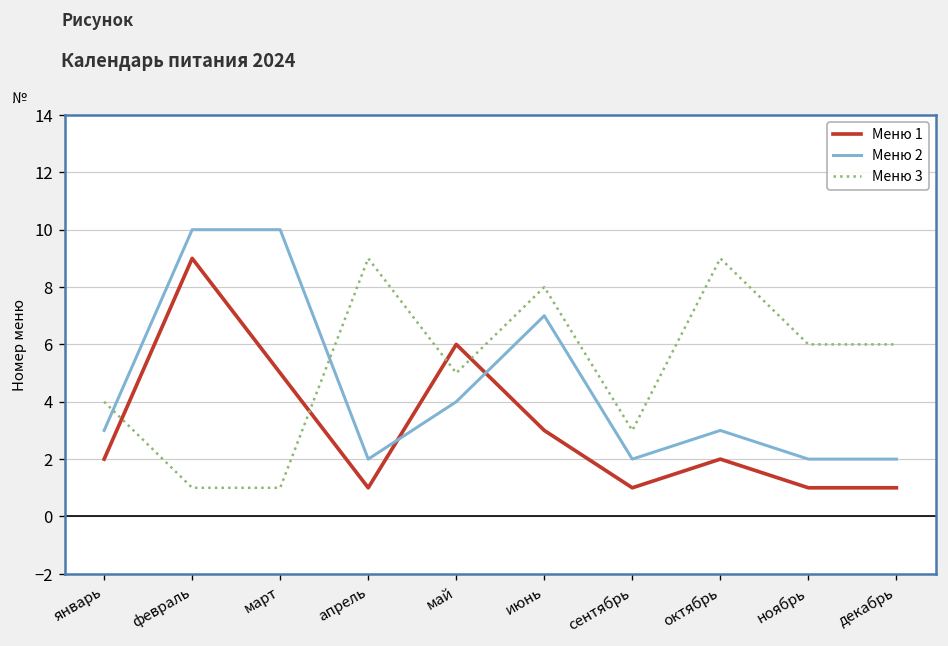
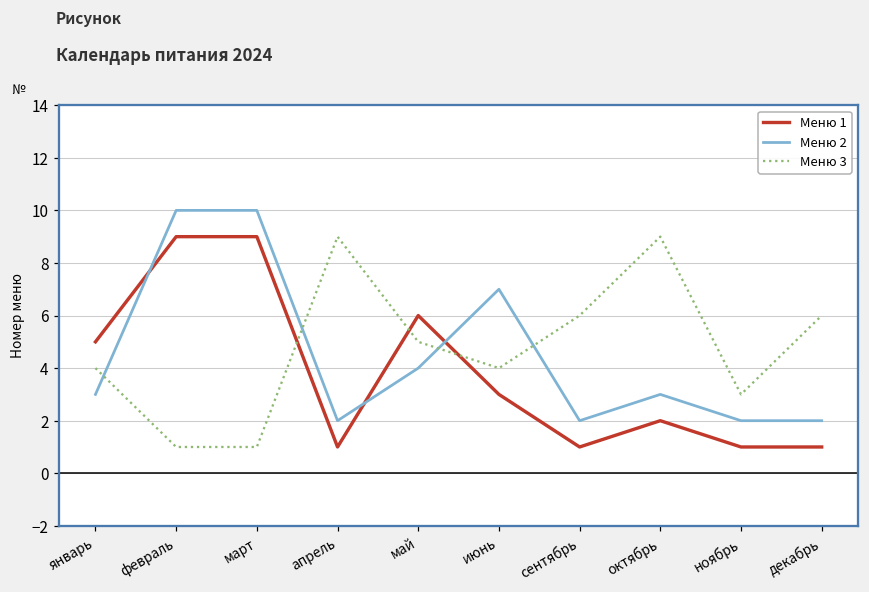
Меню 1, январь: 2 -> 5
Меню 1, март: 5 -> 9
Меню 3, июнь: 8 -> 4
Меню 3, сентябрь: 3 -> 6
Меню 3, ноябрь: 6 -> 3
